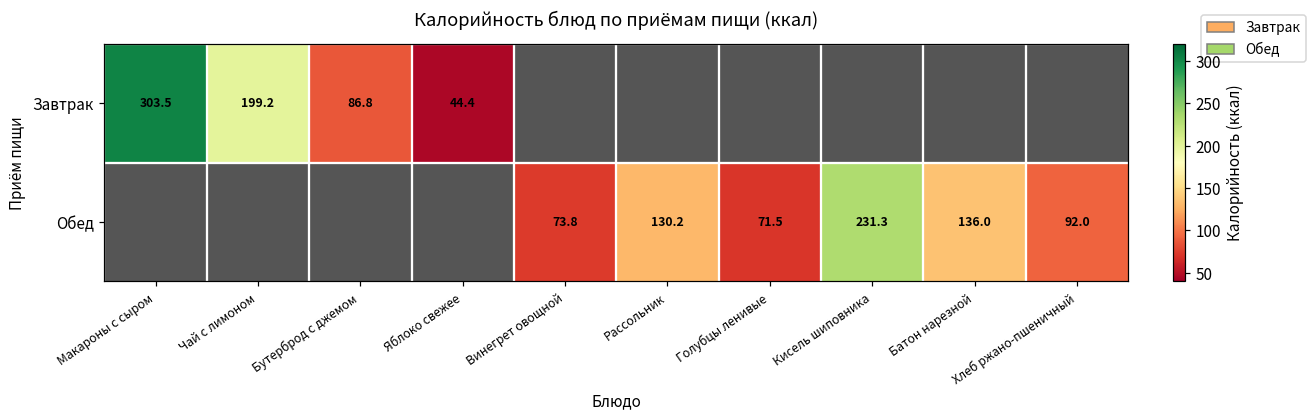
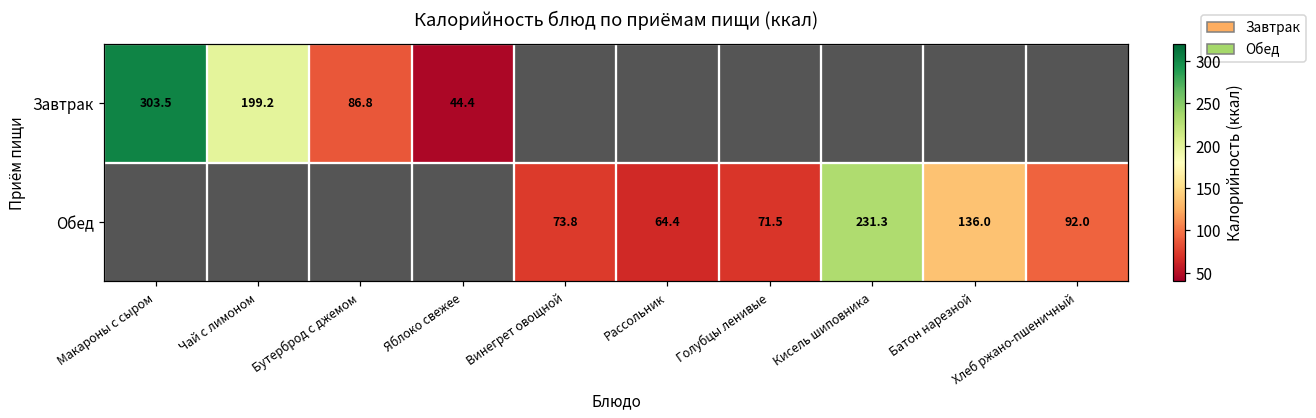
Обед, Рассольник: 130.2 -> 64.4
